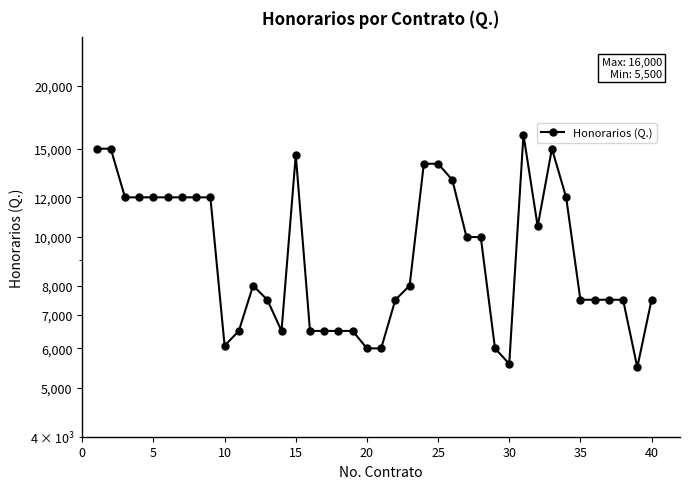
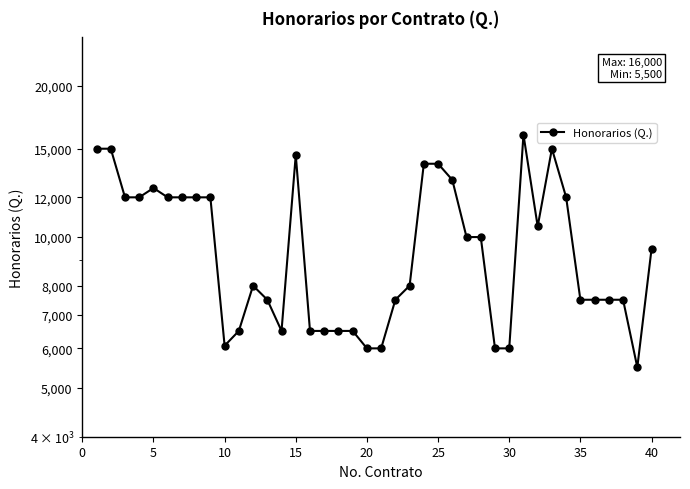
5: 12,000 -> 12,500
30: 5,600 -> 6,000
40: 7,500 -> 9,500
